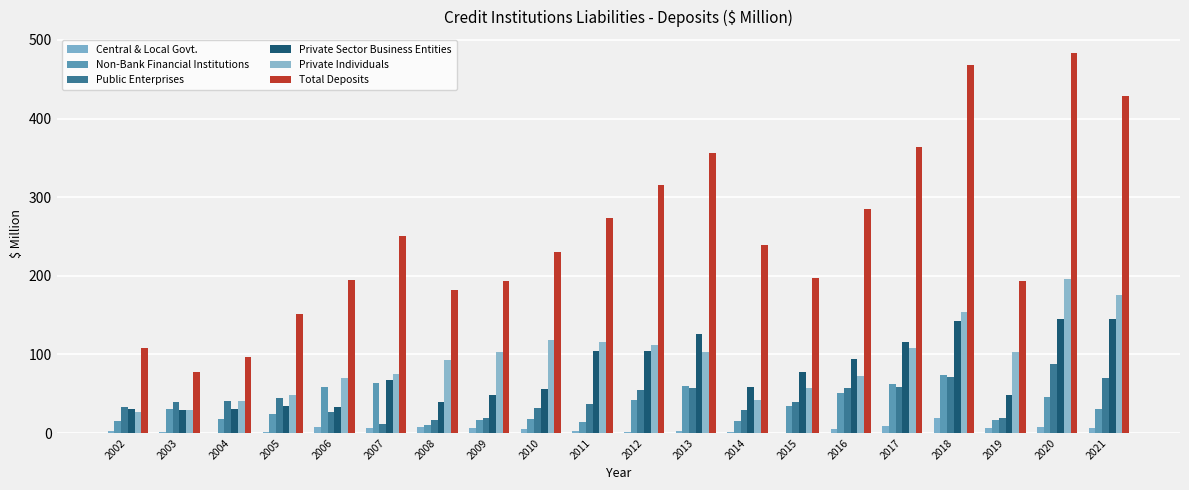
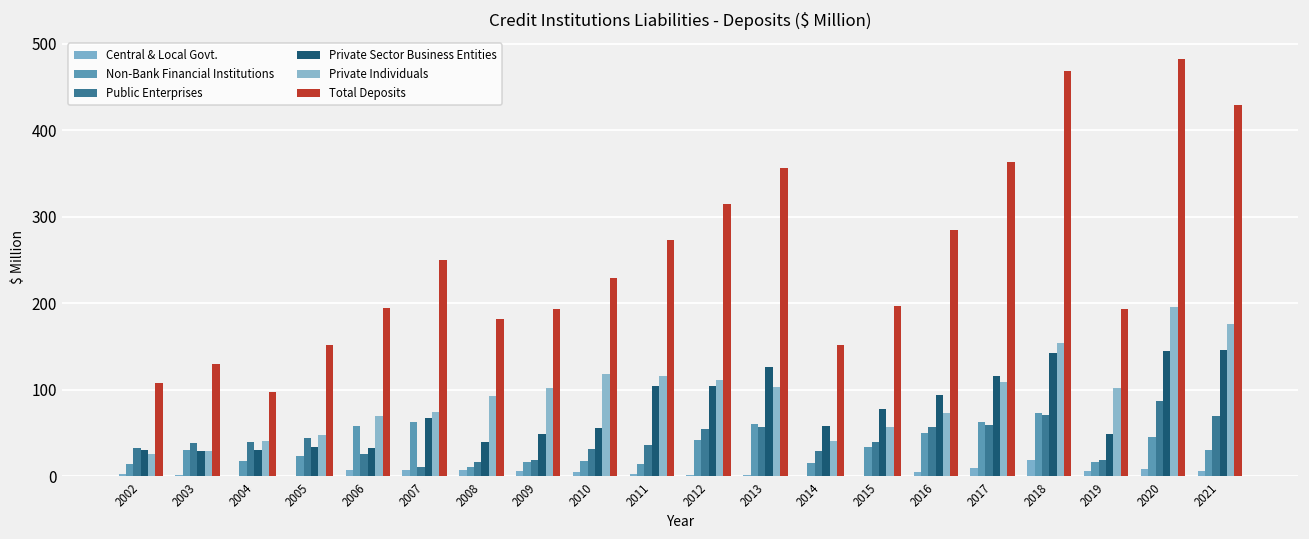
Total Deposits, 2003: 80 -> 130
Total Deposits, 2014: 240 -> 150
